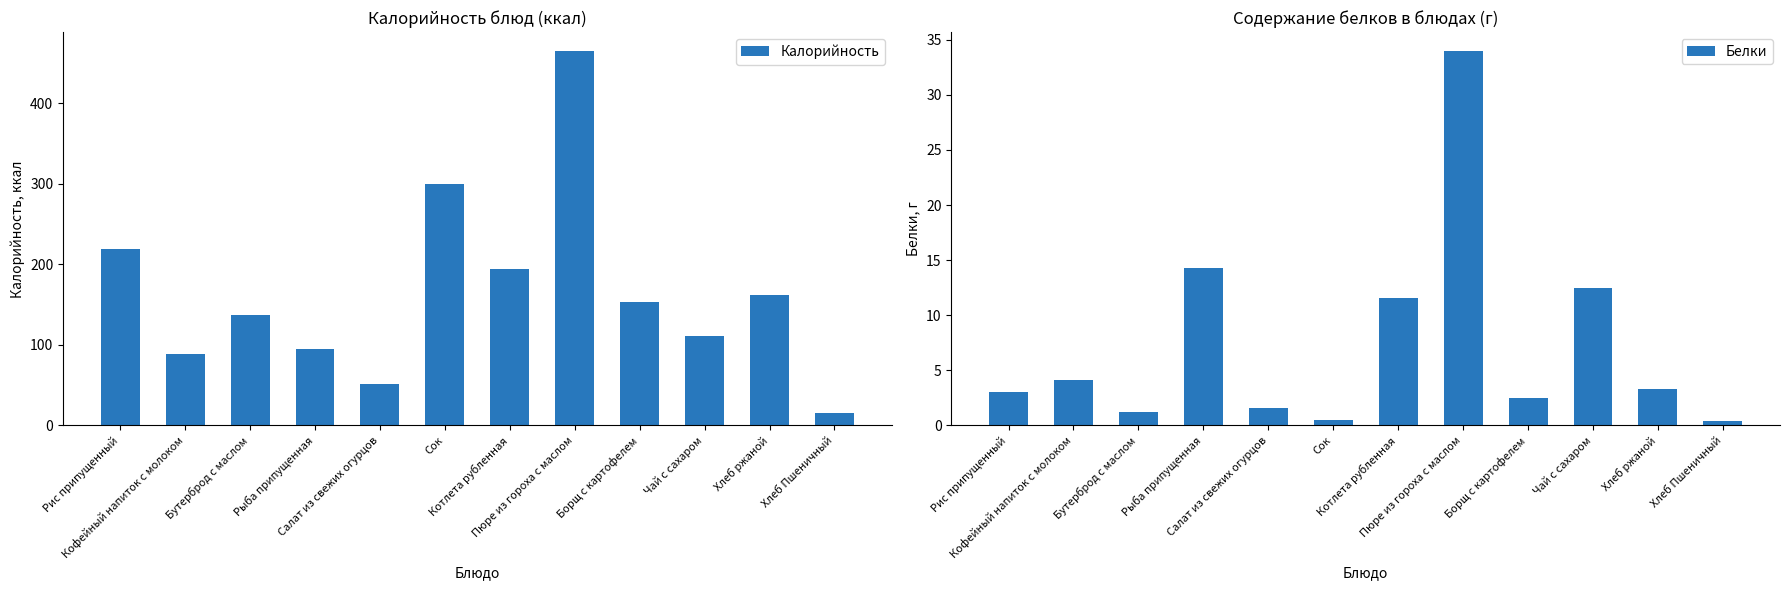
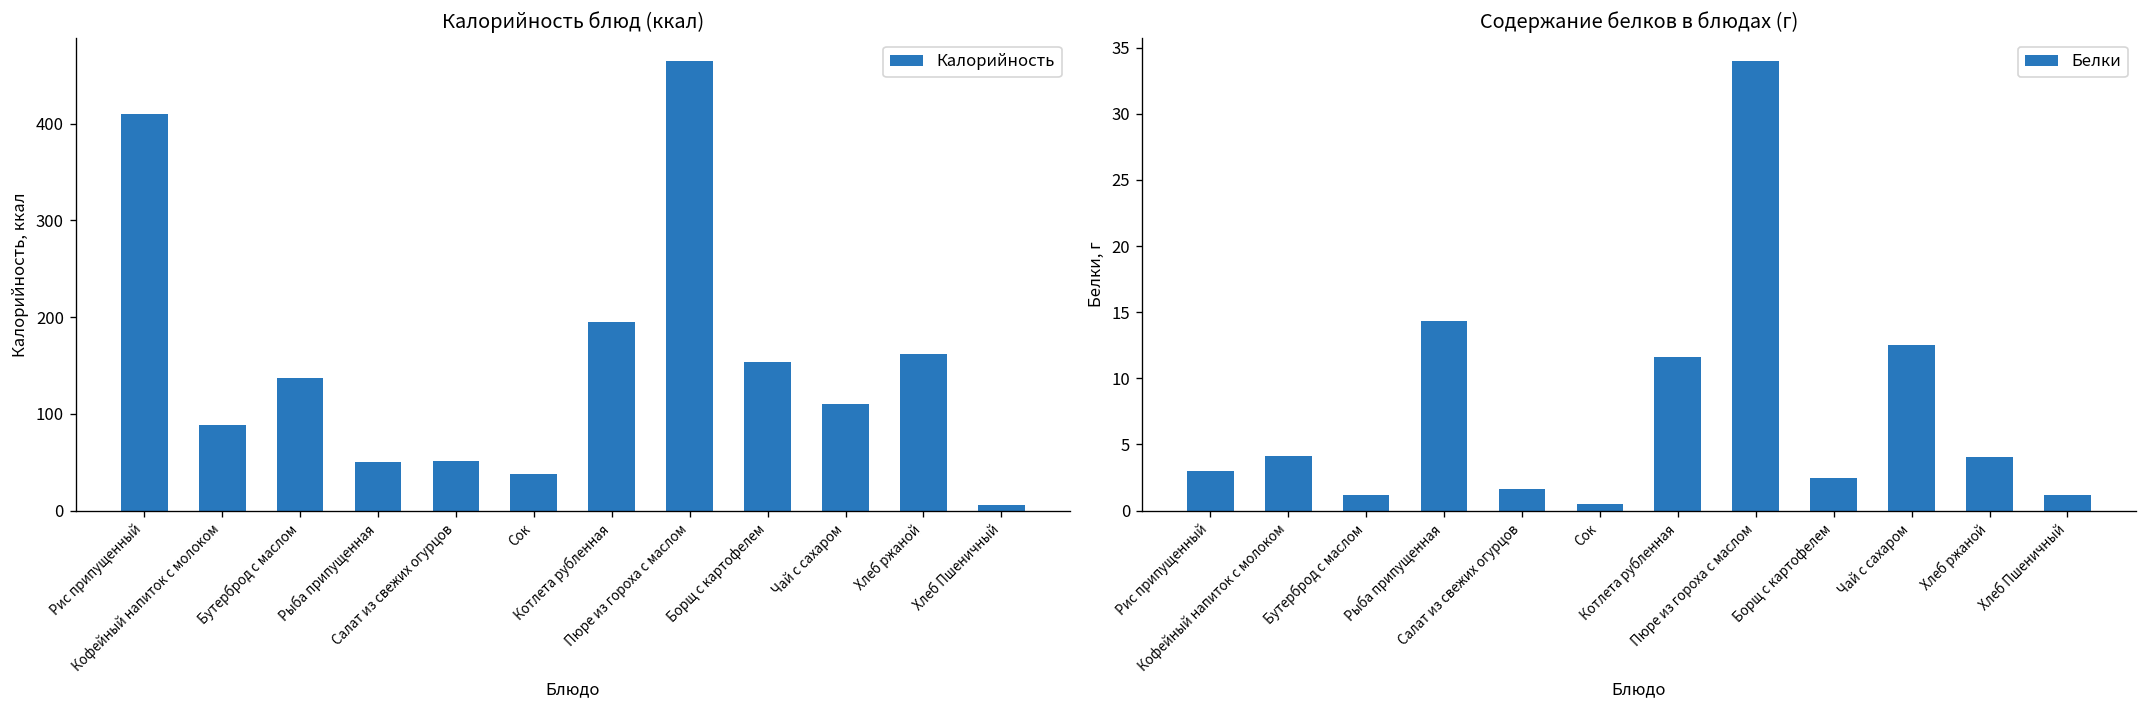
Калорийность блюд (ккал), Рис припущенный: 220 -> 410
Калорийность блюд (ккал), Рыба припущенная: 90 -> 50
Калорийность блюд (ккал), Сок: 300 -> 40
Калорийность блюд (ккал), Хлеб Пшеничный: 20 -> 10
Содержание белков в блюдах (г), Хлеб ржаной: 3.3 -> 4.1
Содержание белков в блюдах (г), Хлеб Пшеничный: 0.4 -> 1.2
